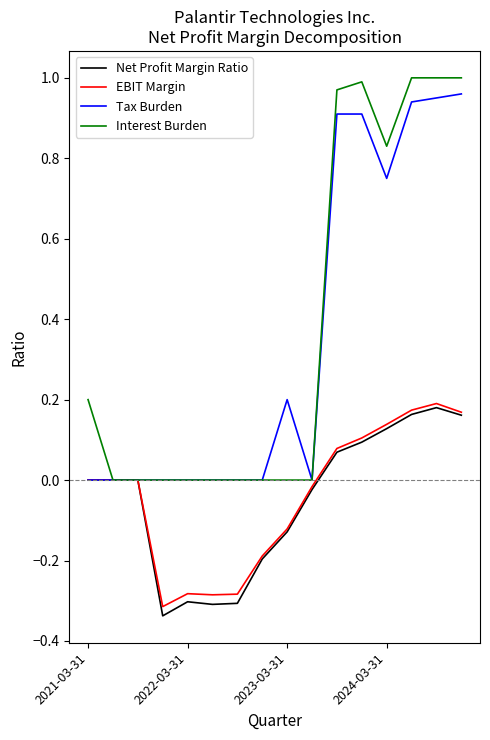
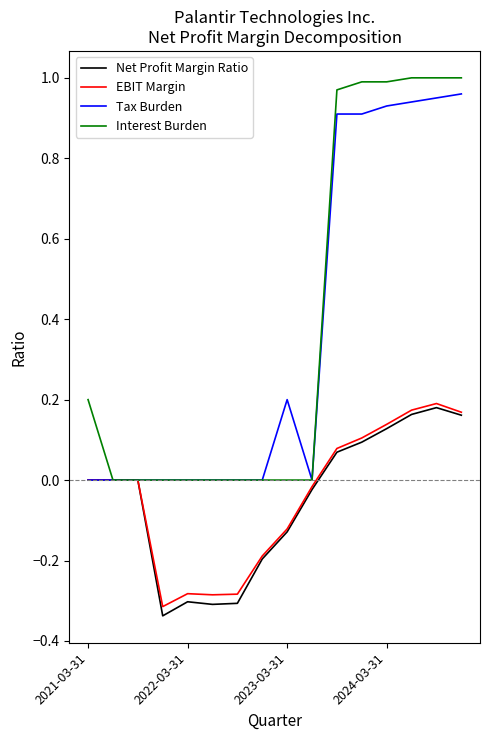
Tax Burden, 2024-03-31: 0.75 -> 0.93
Interest Burden, 2024-03-31: 0.83 -> 0.99
